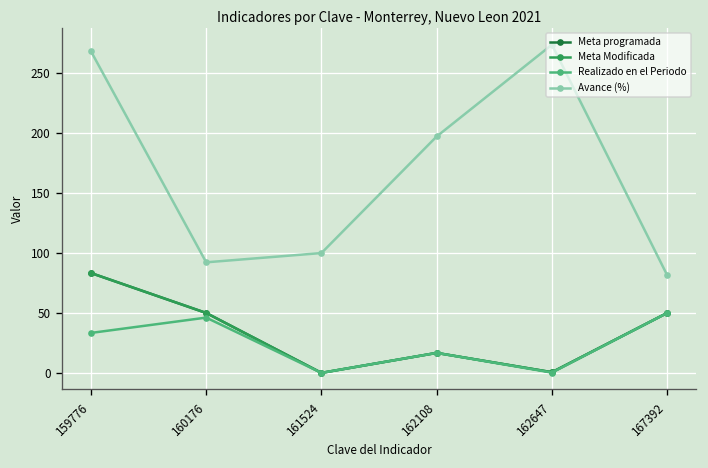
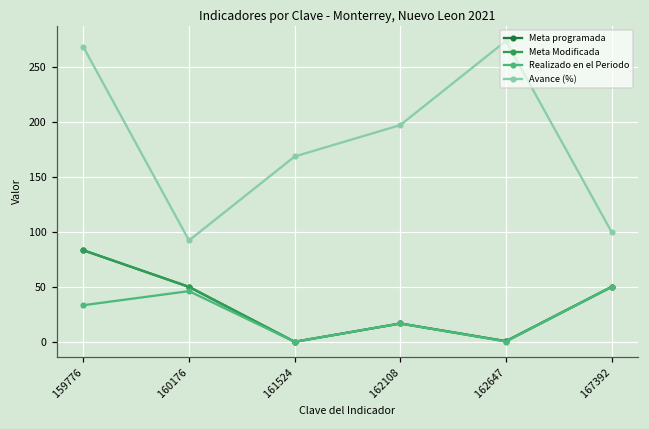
Avance (%), 161524: 100 -> 170
Avance (%), 167392: 80 -> 100
